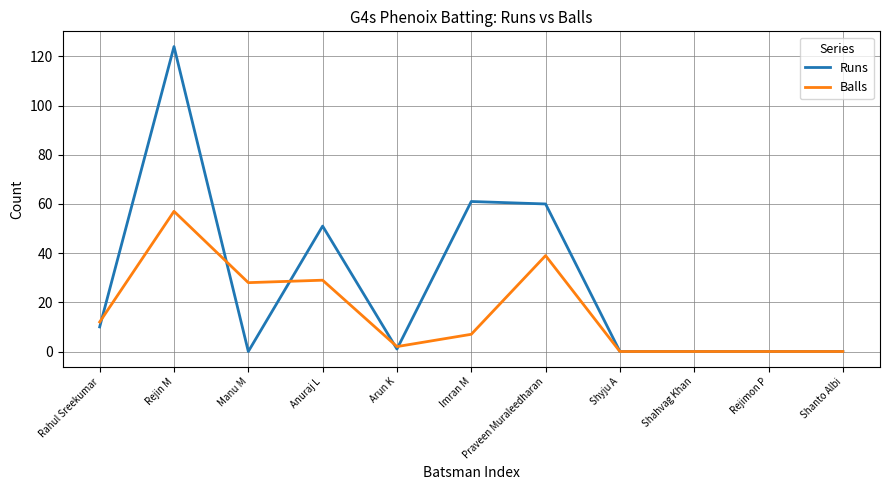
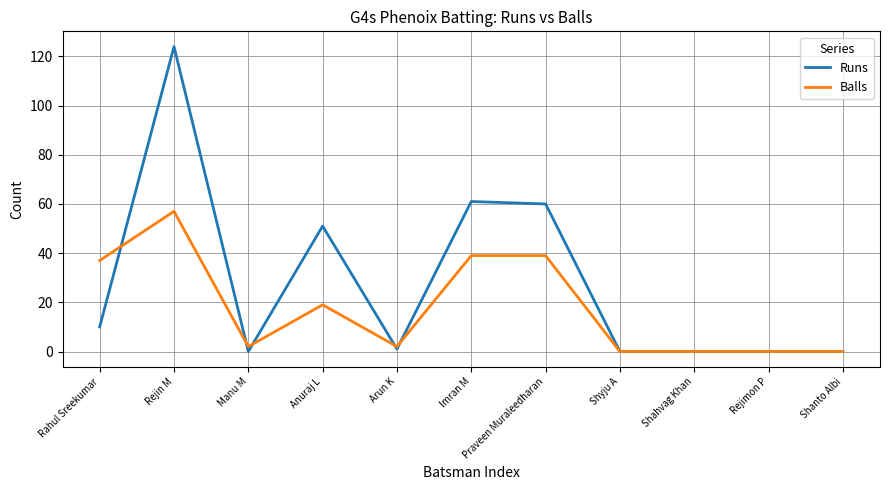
Balls, Rahul Sreekumar: 12 -> 37
Balls, Manu M: 28 -> 2
Balls, Anuraj L: 29 -> 19
Balls, Imran M: 7 -> 39
